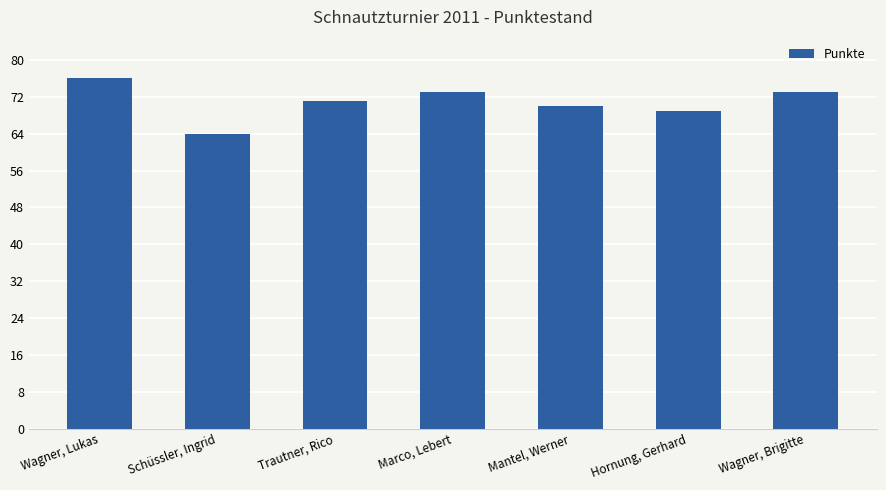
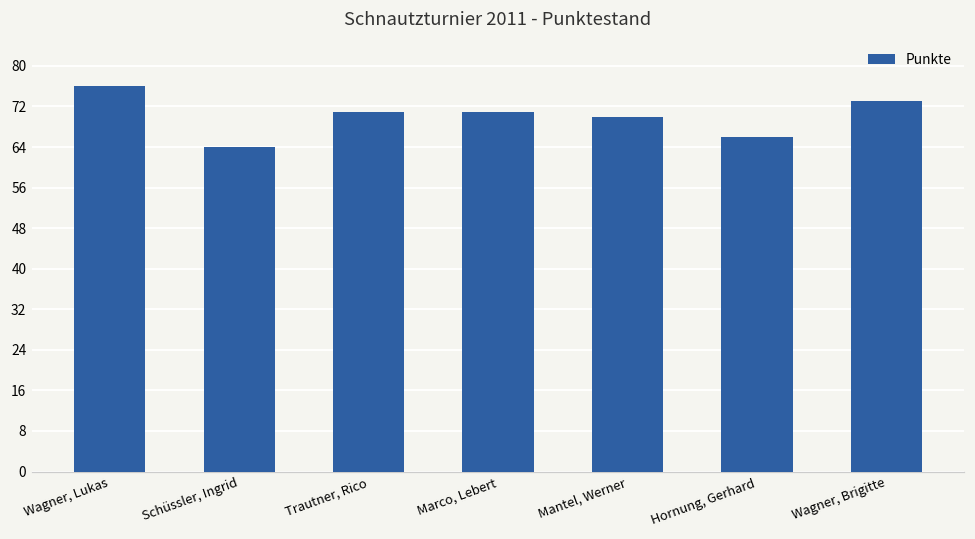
Marco, Lebert: 73 -> 71
Hornung, Gerhard: 69 -> 66
